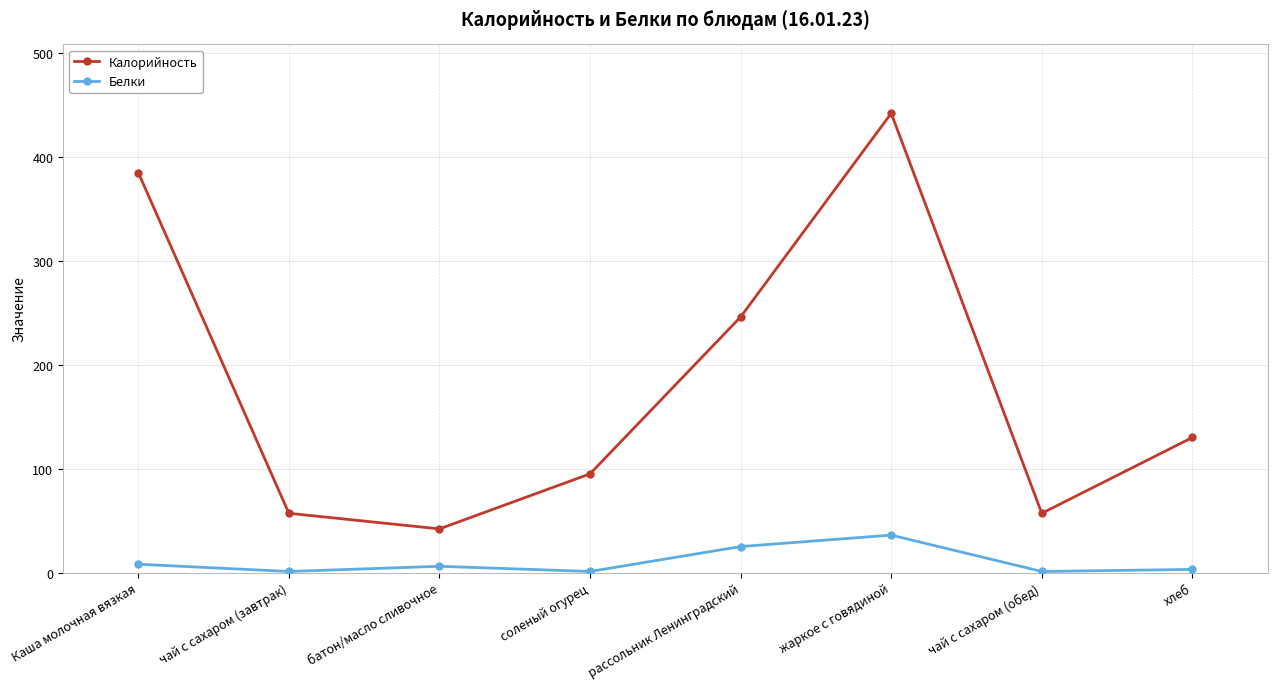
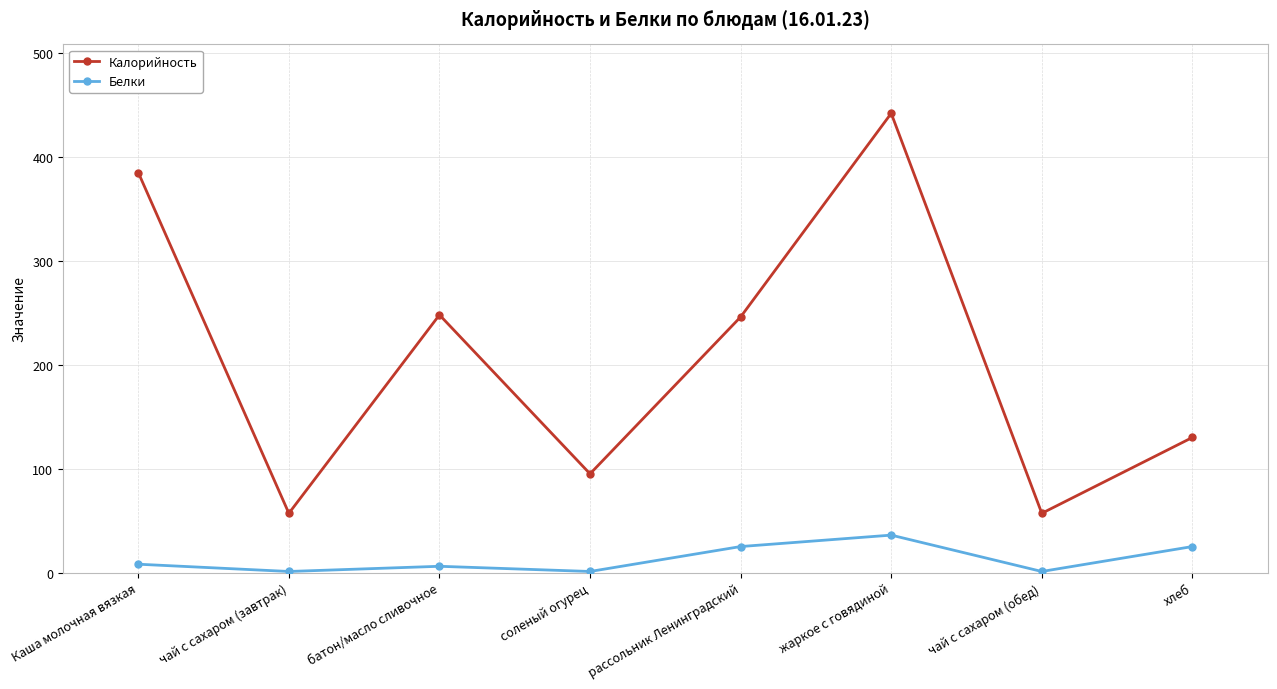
Калорийность, батон/масло сливочное: 42 -> 248
Белки, хлеб: 3 -> 25
